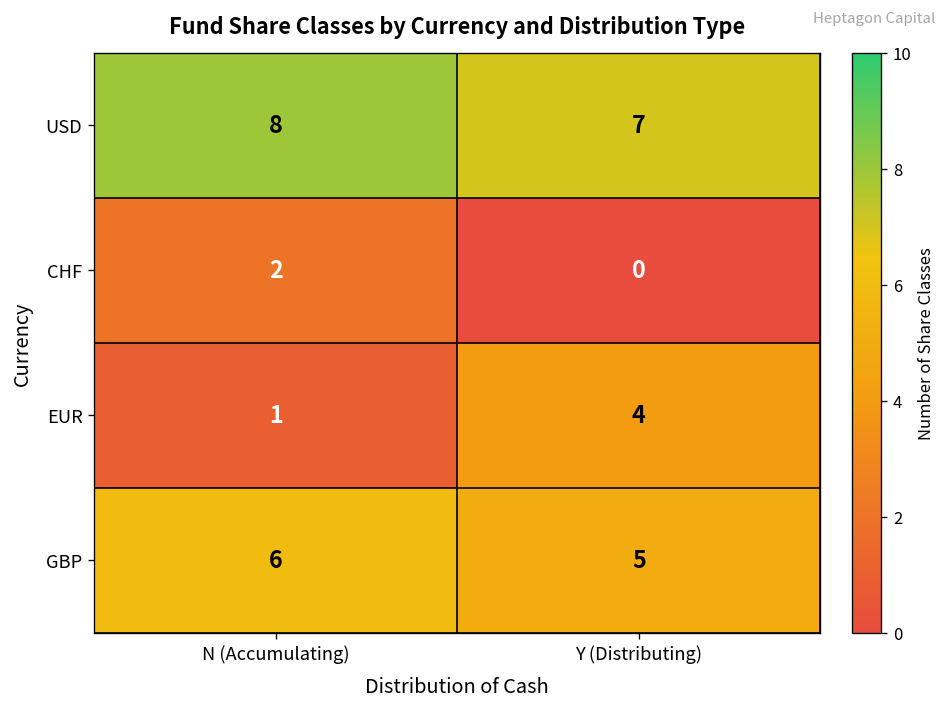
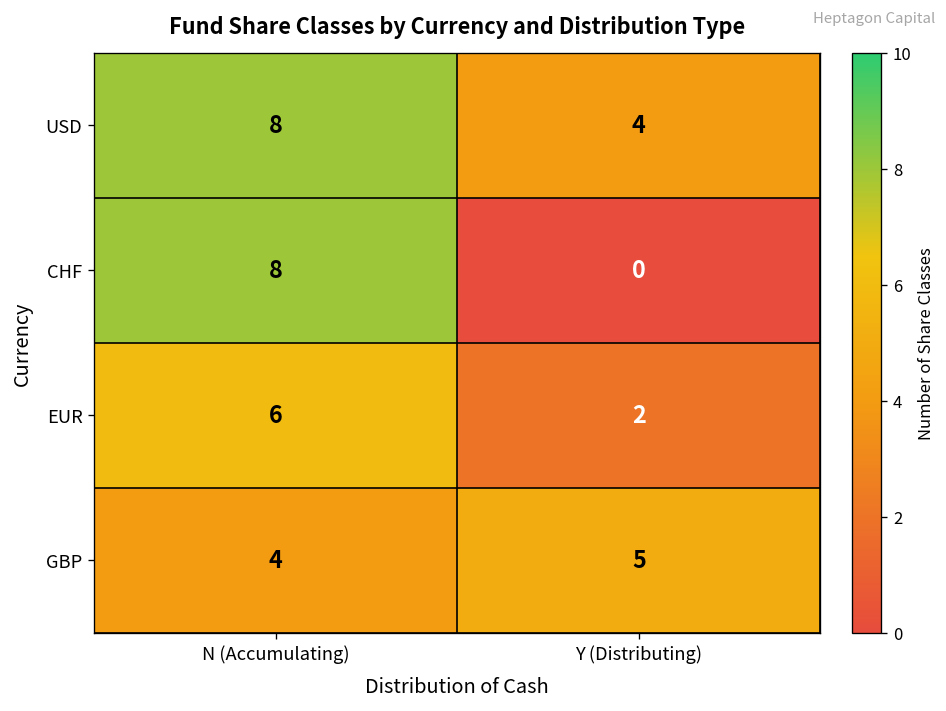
USD, Y (Distributing): 7 -> 4
CHF, N (Accumulating): 2 -> 8
EUR, N (Accumulating): 1 -> 6
EUR, Y (Distributing): 4 -> 2
GBP, N (Accumulating): 6 -> 4
